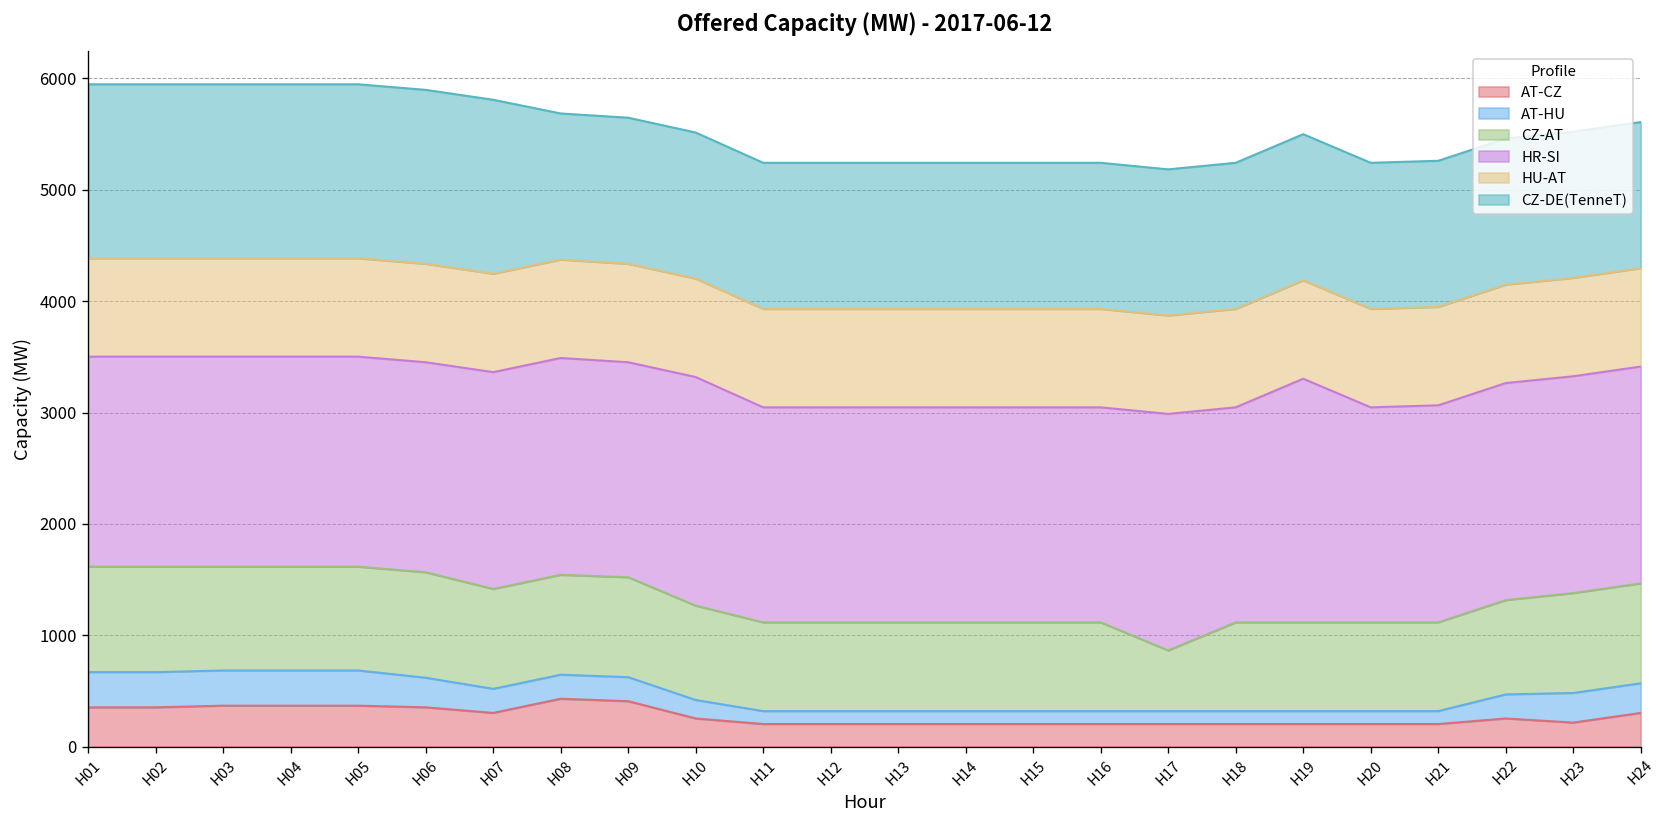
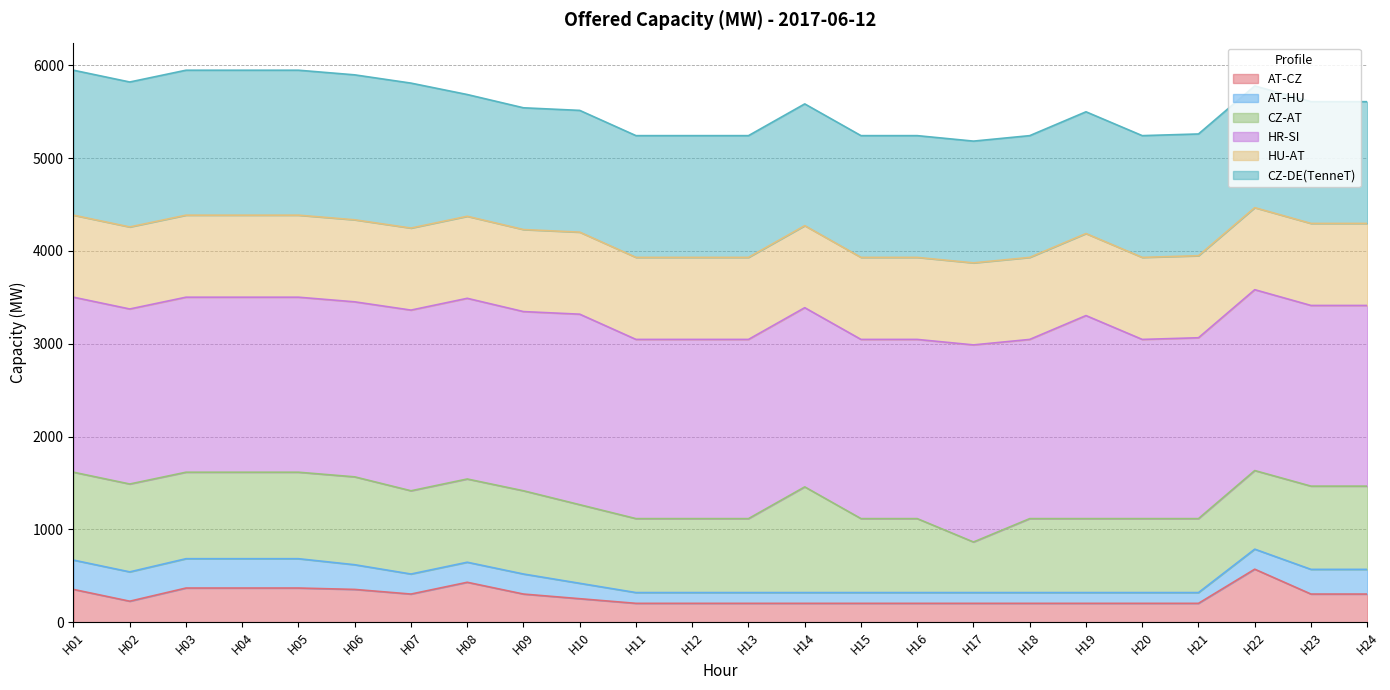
AT-CZ, H02: 400 -> 200
AT-CZ, H09: 400 -> 300
CZ-AT, H14: 800 -> 1100
AT-CZ, H22: 300 -> 600
AT-CZ, H23: 200 -> 300
